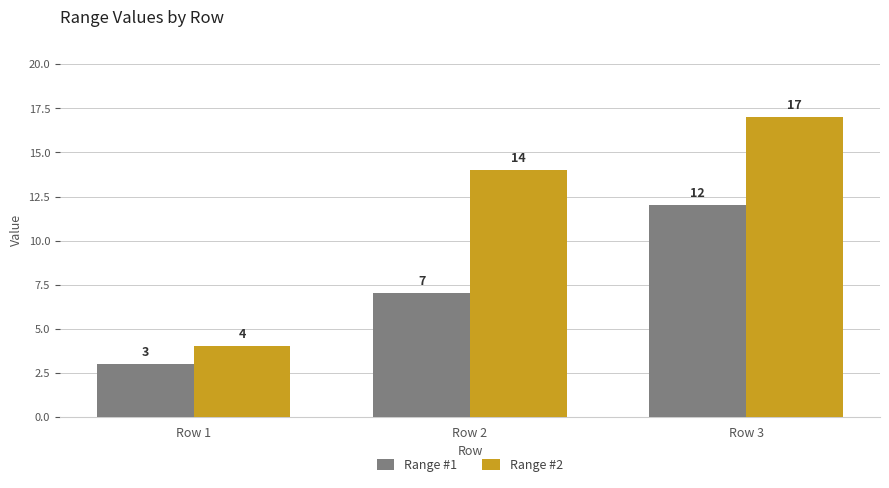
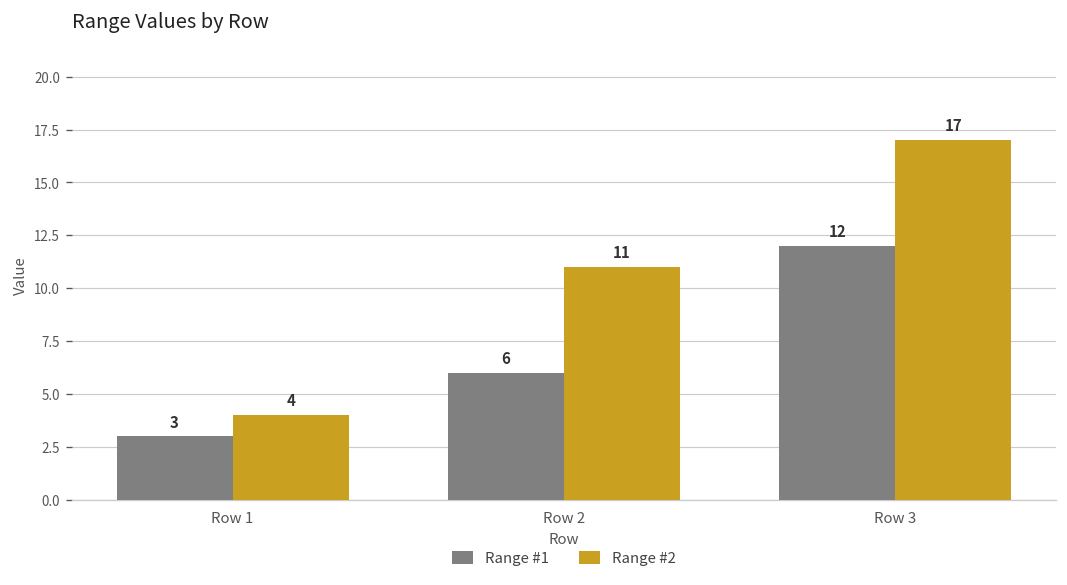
Range #1, Row 2: 7 -> 6
Range #2, Row 2: 14 -> 11
